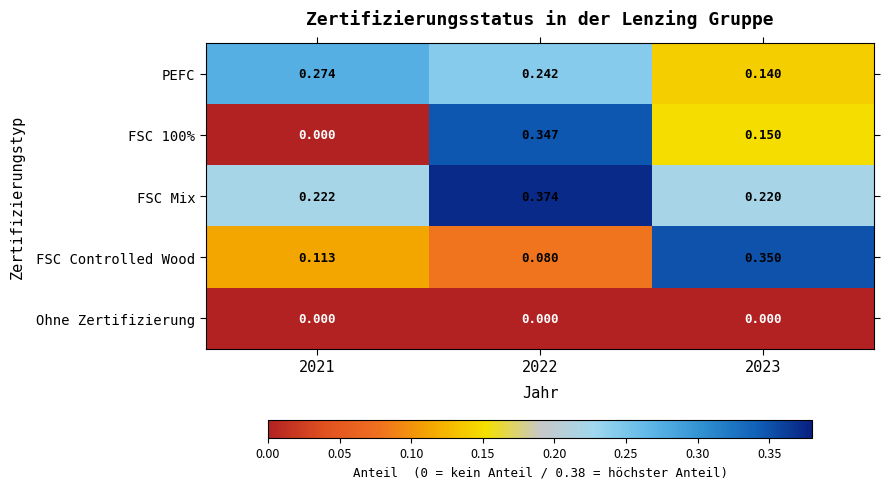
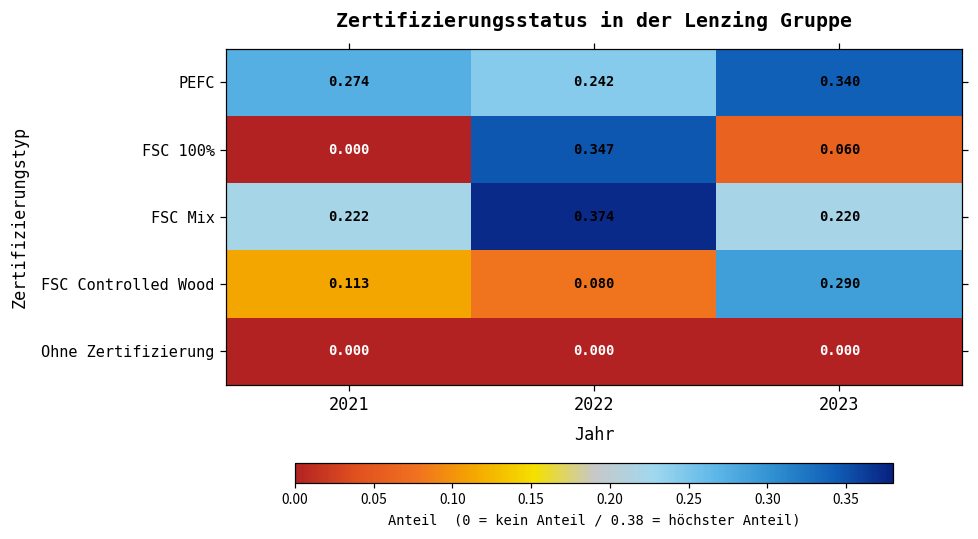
PEFC, 2023: 0.140 -> 0.340
FSC 100%, 2023: 0.150 -> 0.060
FSC Controlled Wood, 2023: 0.350 -> 0.290
